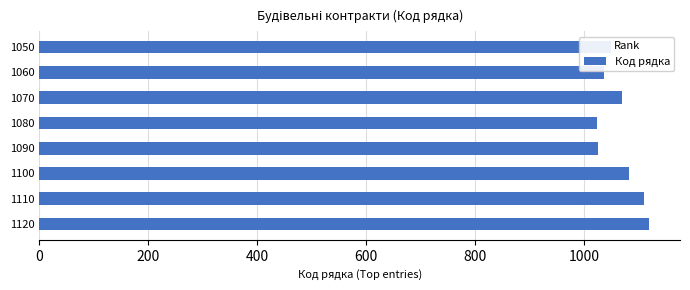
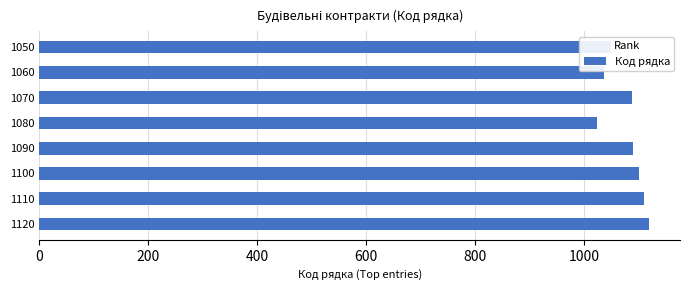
1070: 1070 -> 1090
1090: 1030 -> 1090
1100: 1080 -> 1100
